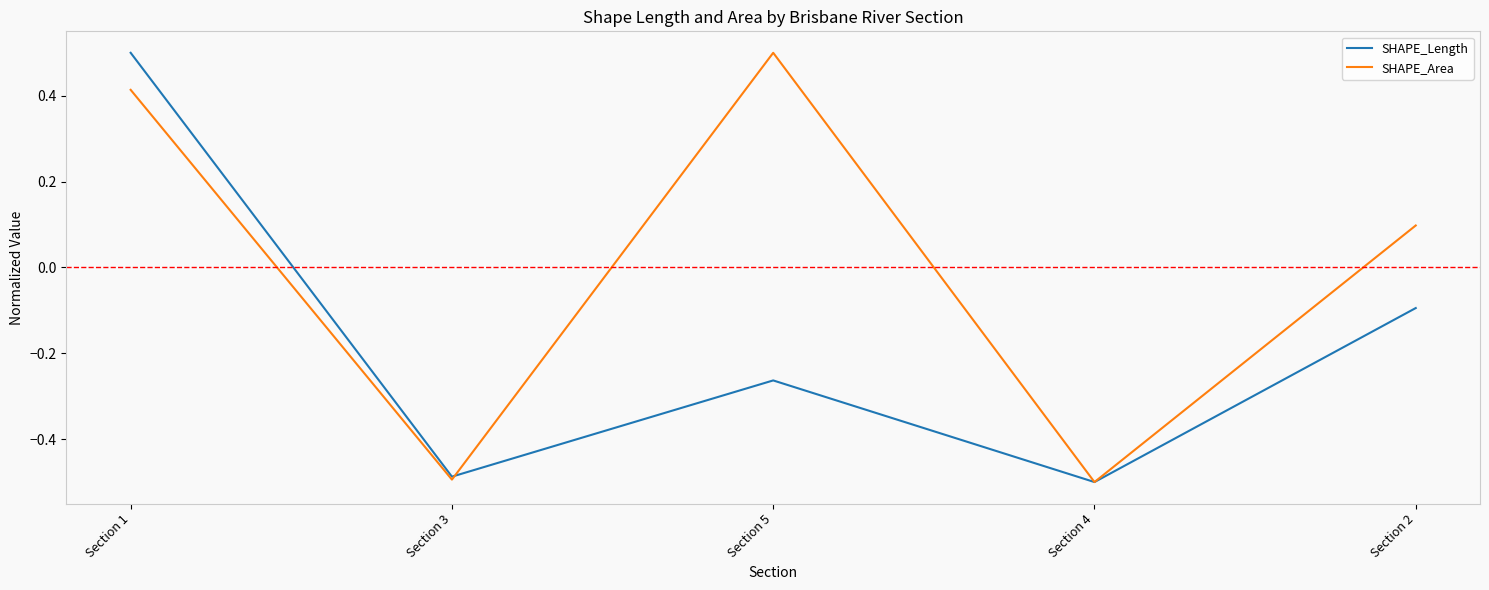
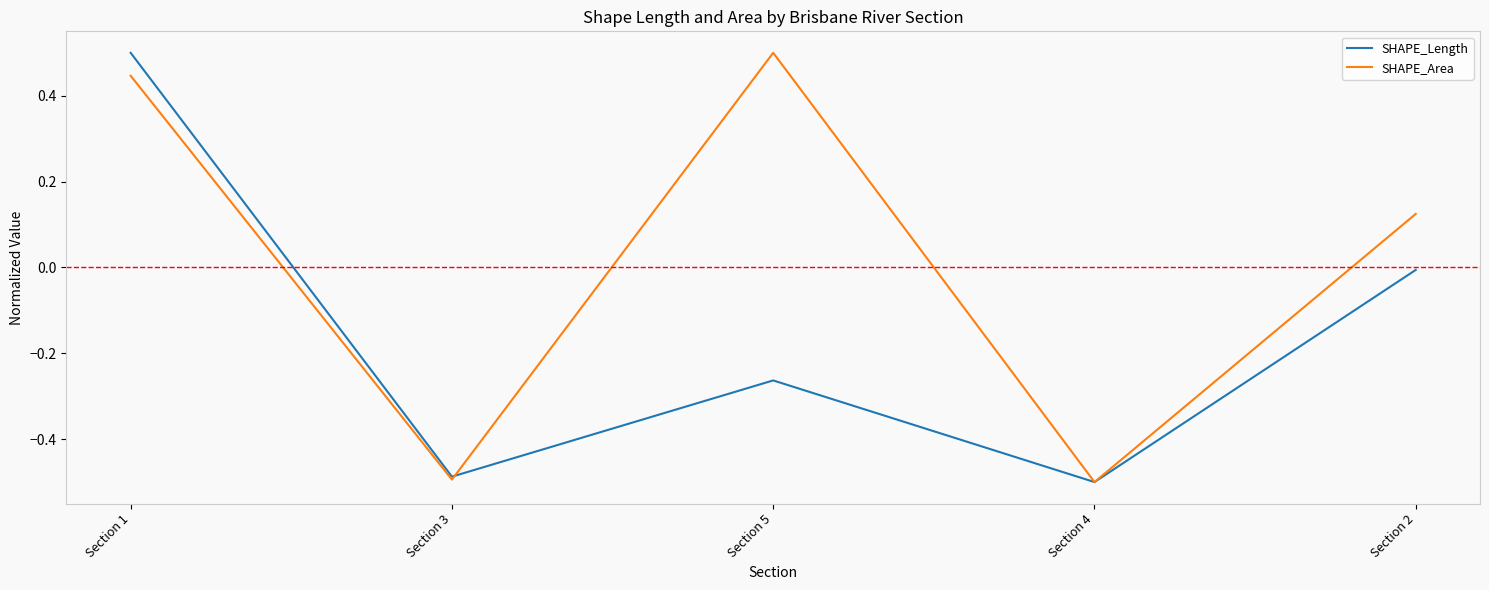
SHAPE_Area, Section 1: 0.41 -> 0.45
SHAPE_Length, Section 2: -0.09 -> -0.01
SHAPE_Area, Section 2: 0.10 -> 0.12
